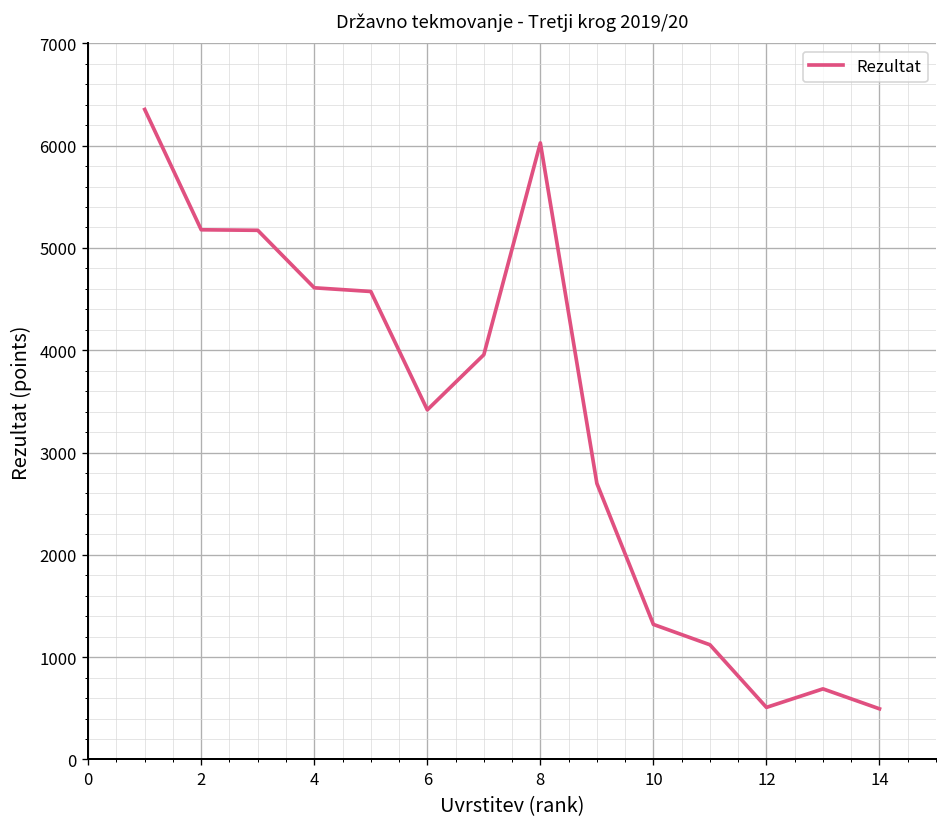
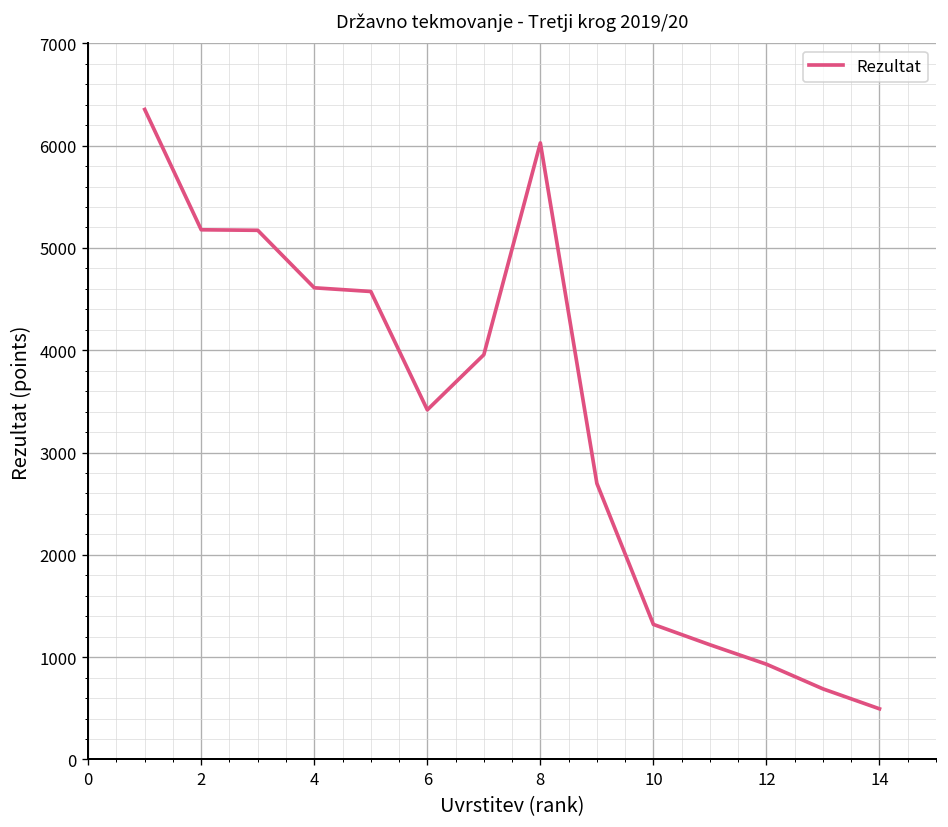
12: 500 -> 900
